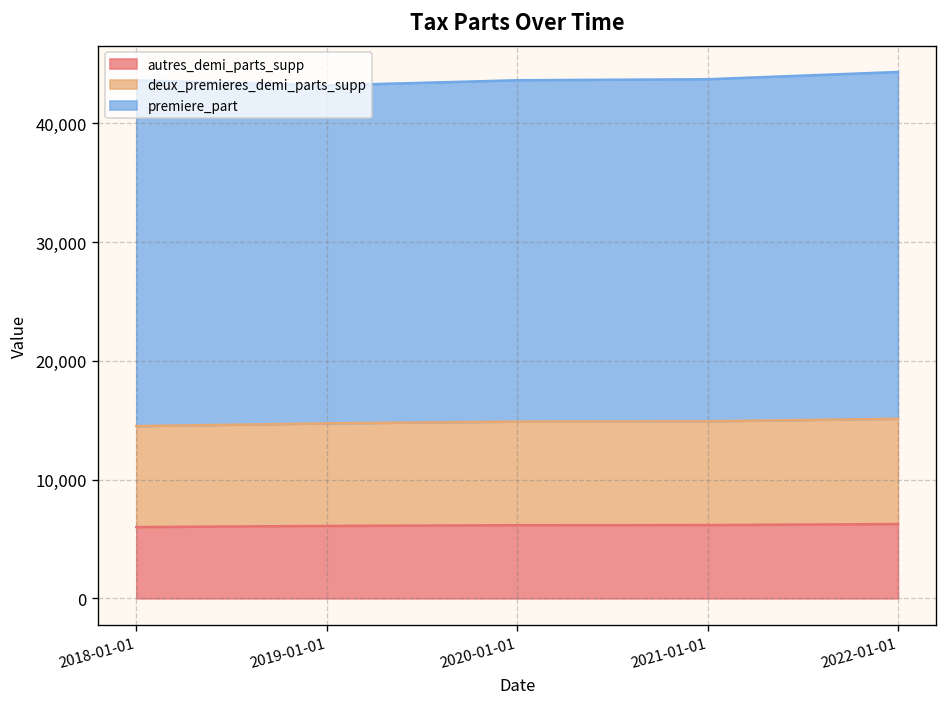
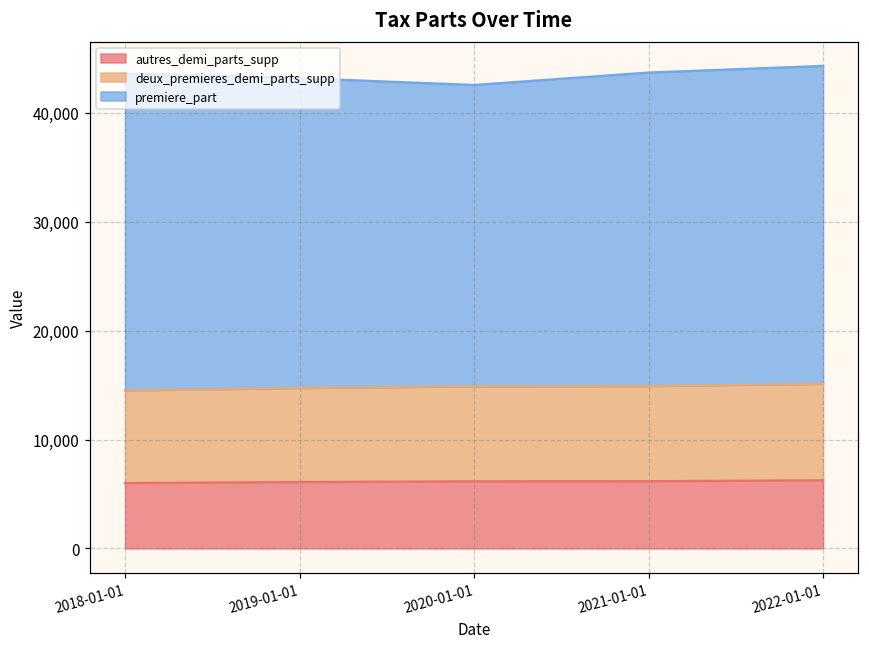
premiere_part, 2020-01-01: 29,000 -> 28,000
